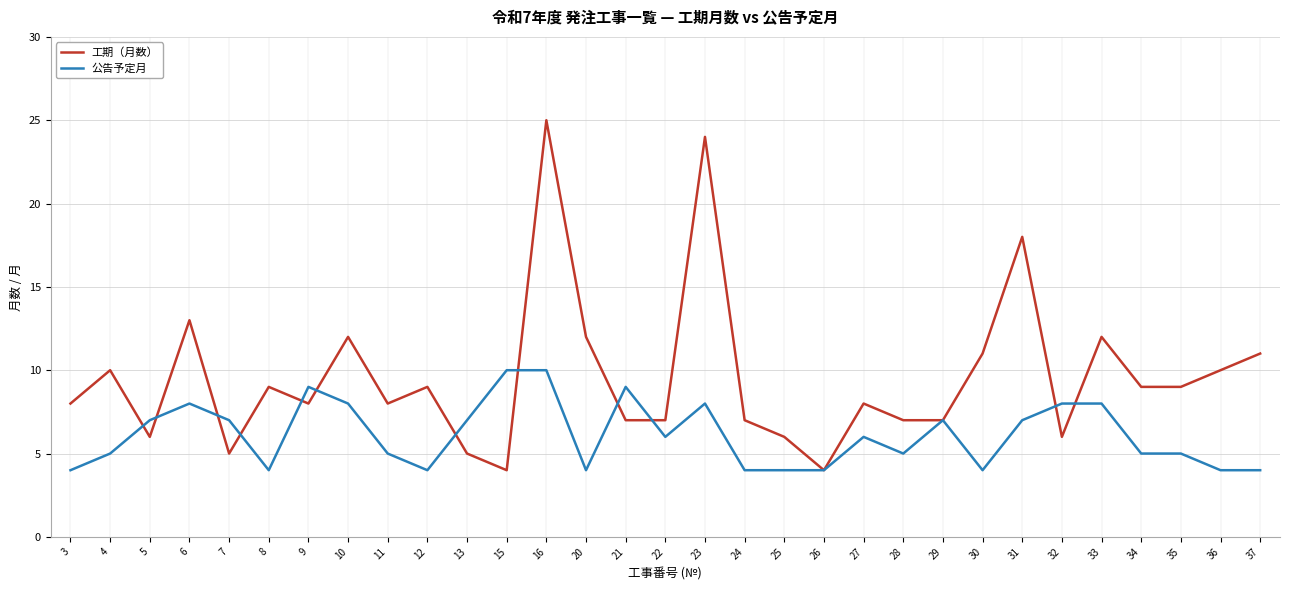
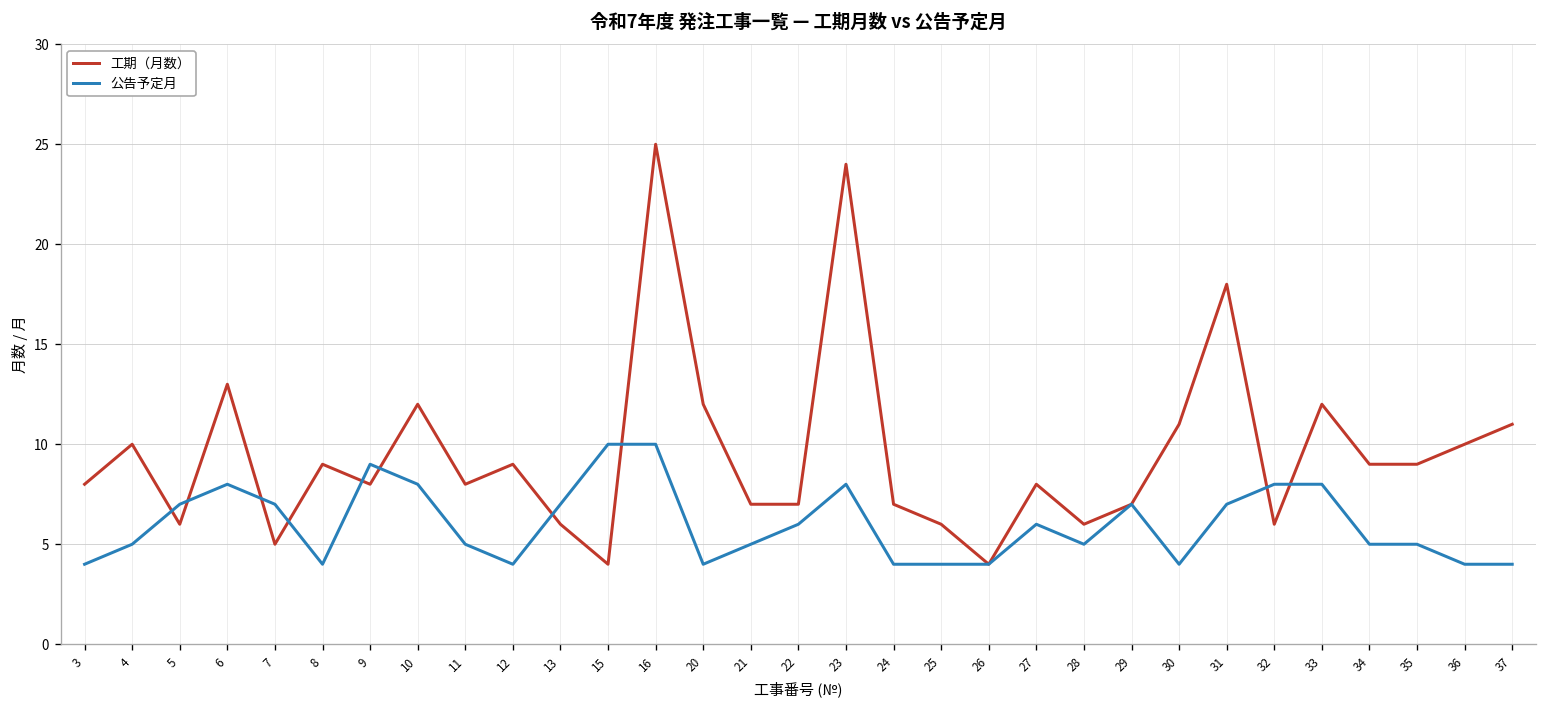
工期（月数）, 13: 5 -> 6
公告予定月, 21: 9 -> 5
工期（月数）, 28: 7 -> 6
